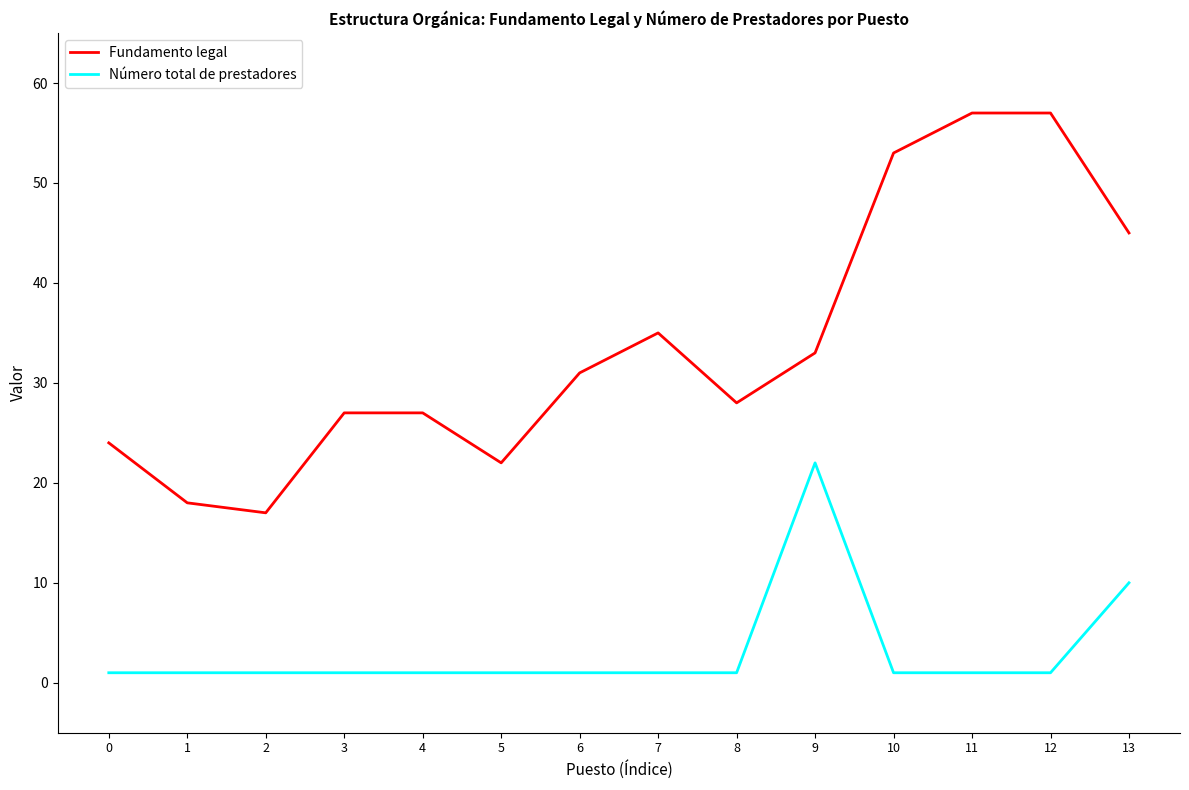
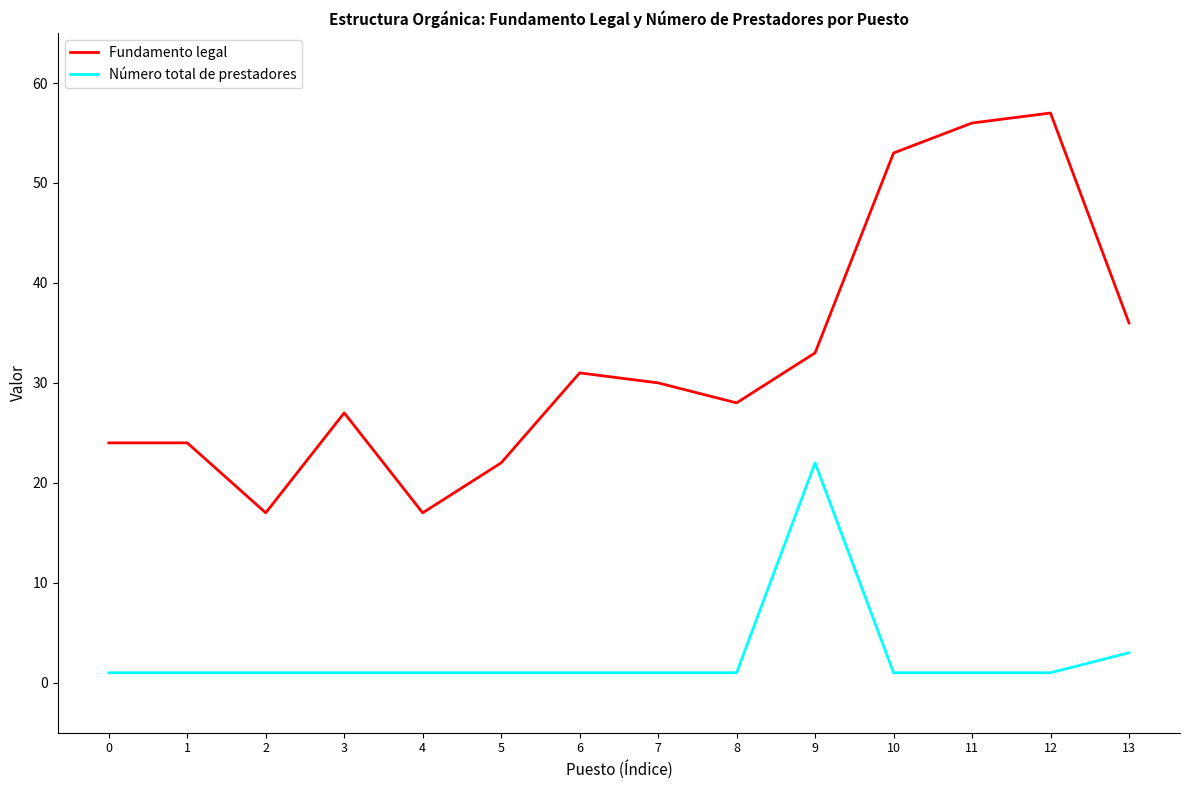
Fundamento legal, 1: 18 -> 24
Fundamento legal, 4: 27 -> 17
Fundamento legal, 7: 35 -> 30
Fundamento legal, 11: 57 -> 56
Fundamento legal, 13: 45 -> 36
Número total de prestadores, 13: 10 -> 3
